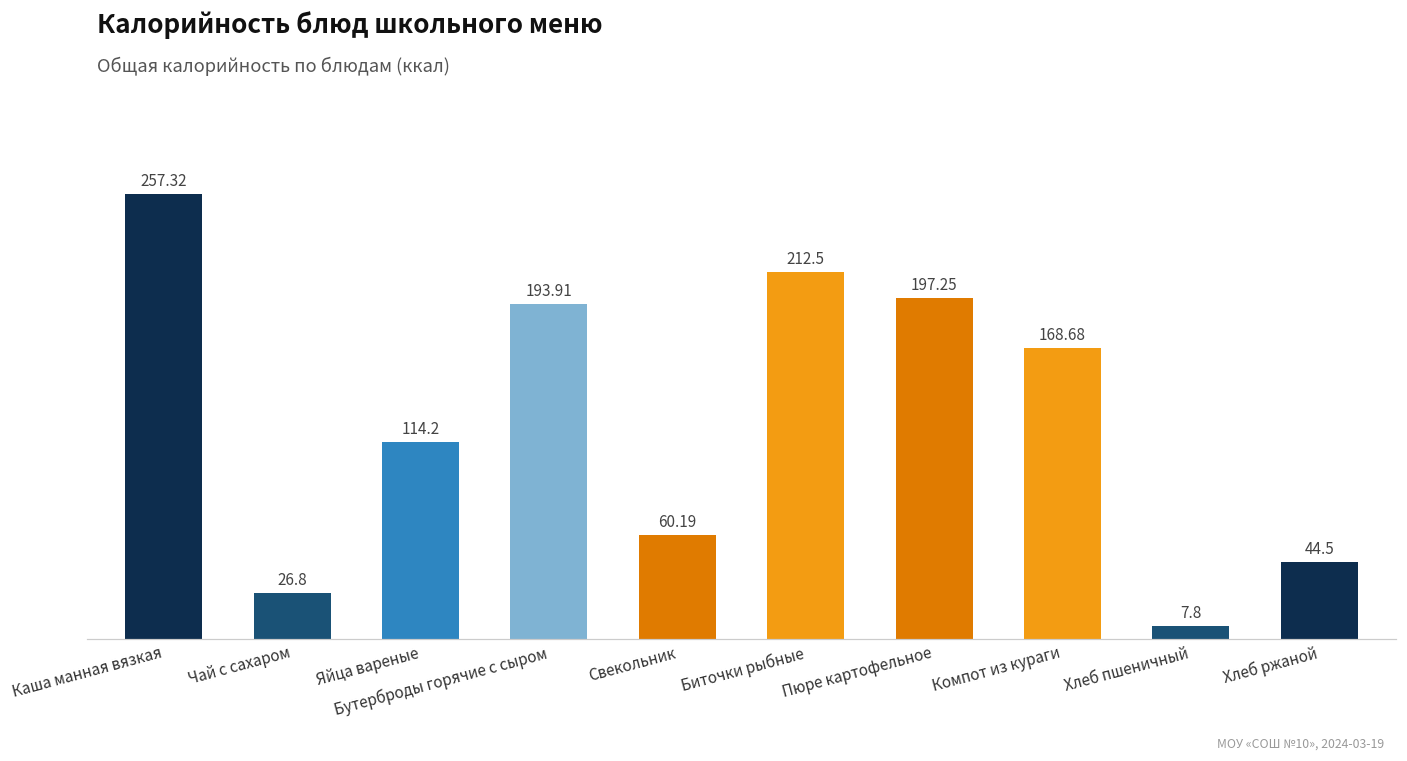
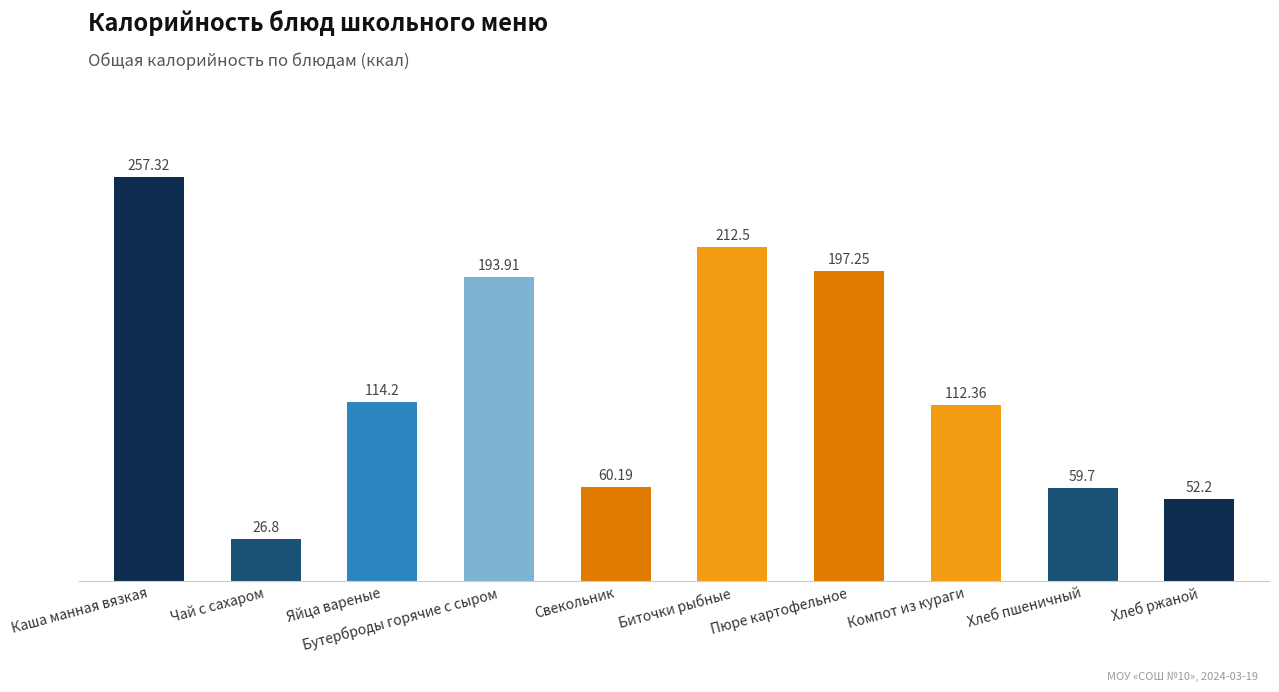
Компот из кураги: 168.68 -> 112.36
Хлеб пшеничный: 7.8 -> 59.7
Хлеб ржаной: 44.5 -> 52.2
